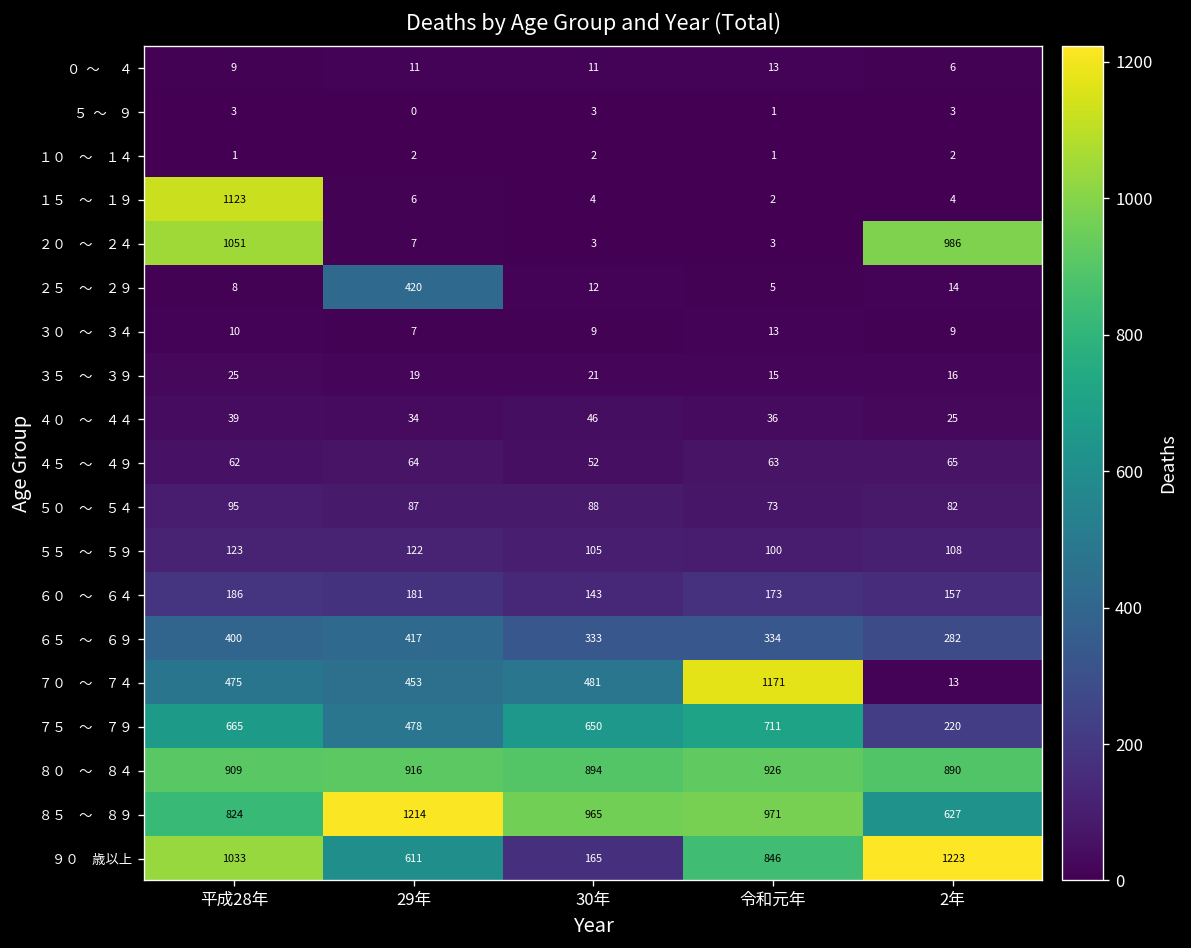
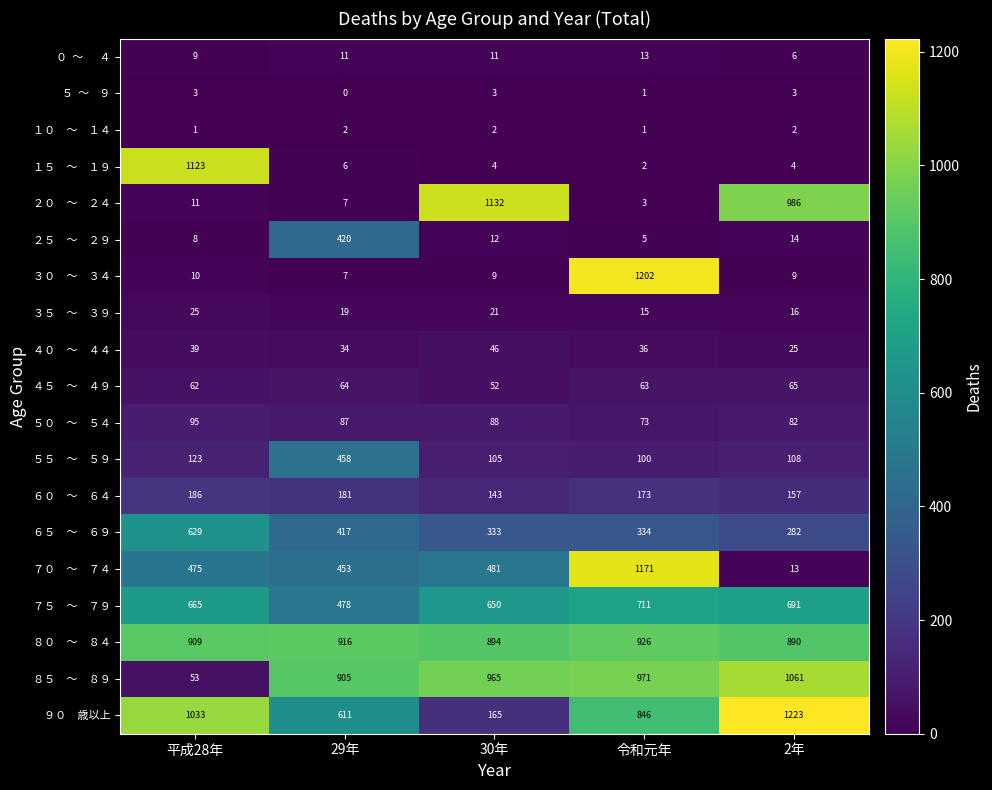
２０ ～ ２４, 平成28年: 1051 -> 11
２０ ～ ２４, 30年: 3 -> 1132
３０ ～ ３４, 令和元年: 13 -> 1202
５５ ～ ５９, 29年: 122 -> 458
６５ ～ ６９, 平成28年: 400 -> 629
７５ ～ ７９, 2年: 220 -> 691
８５ ～ ８９, 平成28年: 824 -> 53
８５ ～ ８９, 29年: 1214 -> 905
８５ ～ ８９, 2年: 627 -> 1061
